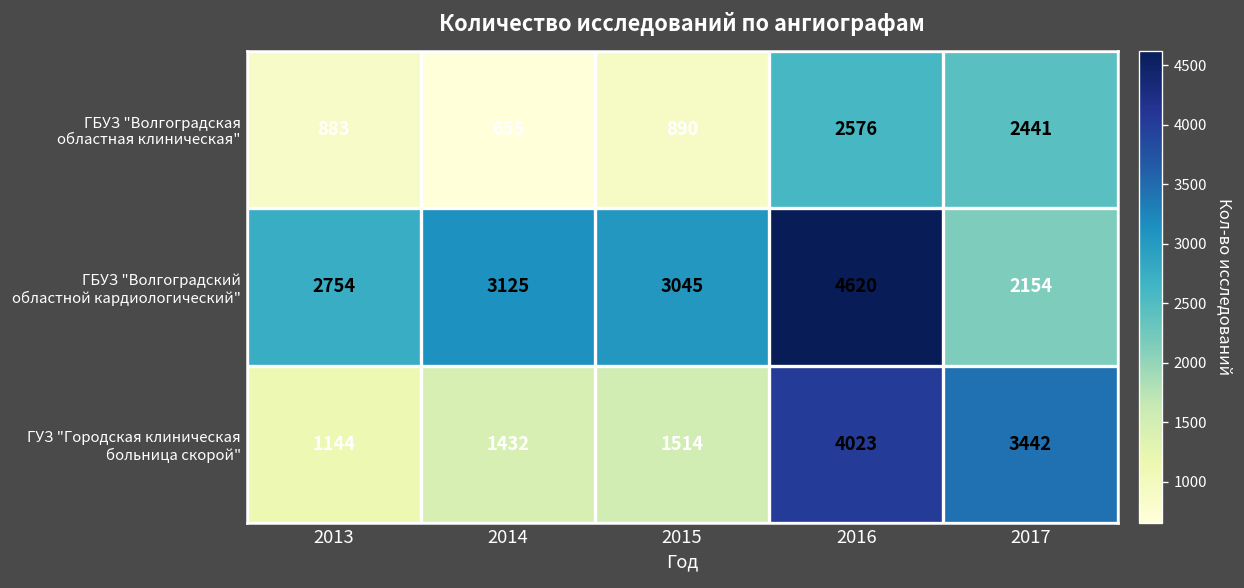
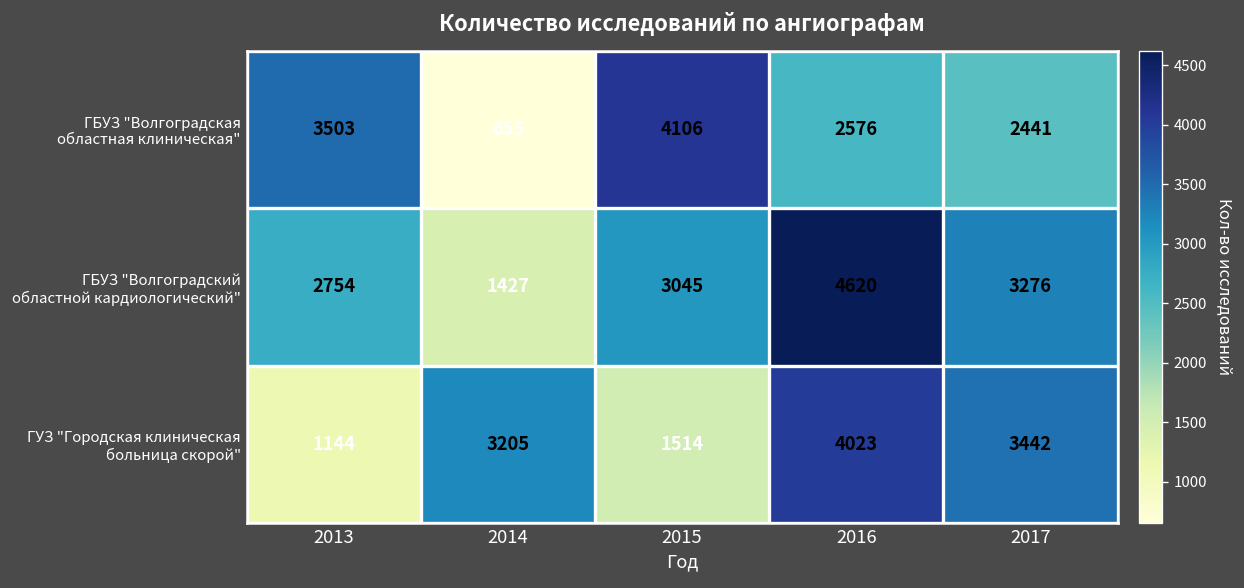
ГБУЗ "Волгоградская областная клиническая", 2013: 883 -> 3503
ГБУЗ "Волгоградская областная клиническая", 2015: 890 -> 4106
ГБУЗ "Волгоградский областной кардиологический", 2014: 3125 -> 1427
ГБУЗ "Волгоградский областной кардиологический", 2017: 2154 -> 3276
ГУЗ "Городская клиническая больница скорой", 2014: 1432 -> 3205
